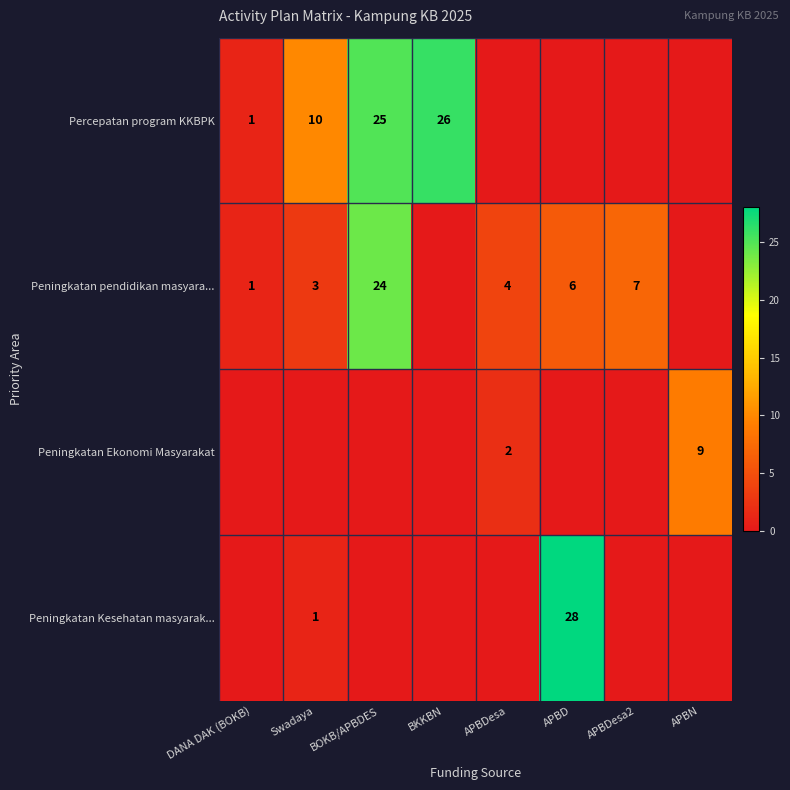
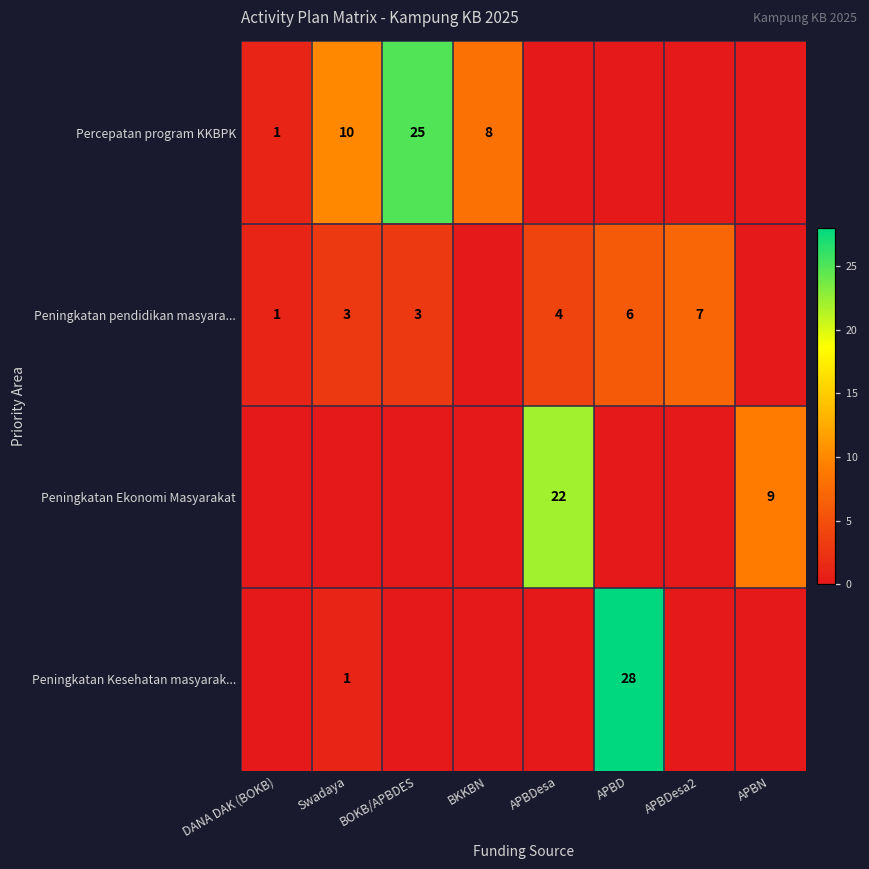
Percepatan program KKBPK, BKKBN: 26 -> 8
Peningkatan pendidikan masyara..., BOKB/APBDES: 24 -> 3
Peningkatan Ekonomi Masyarakat, APBDesa: 2 -> 22
